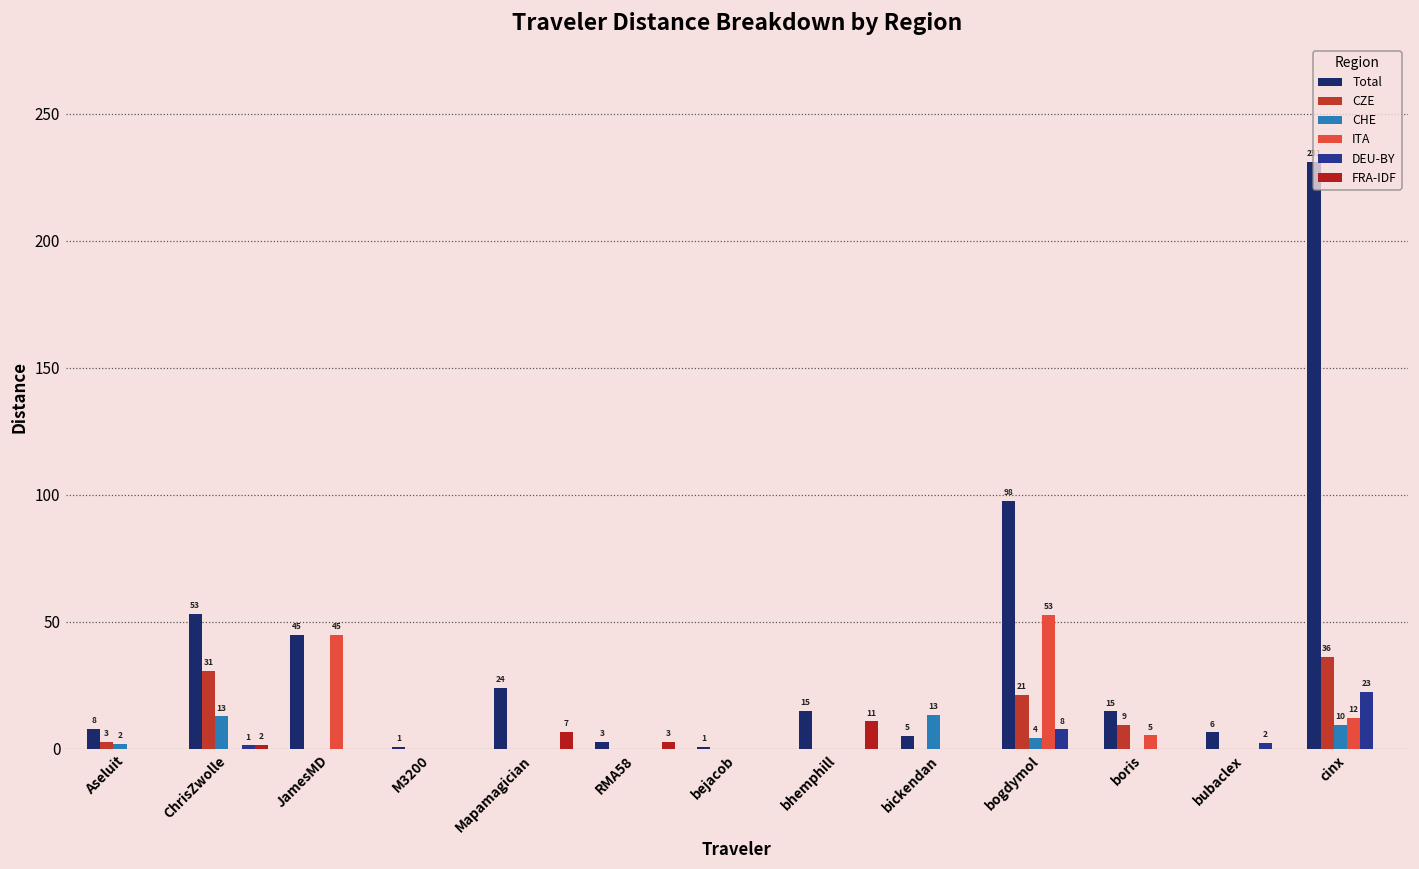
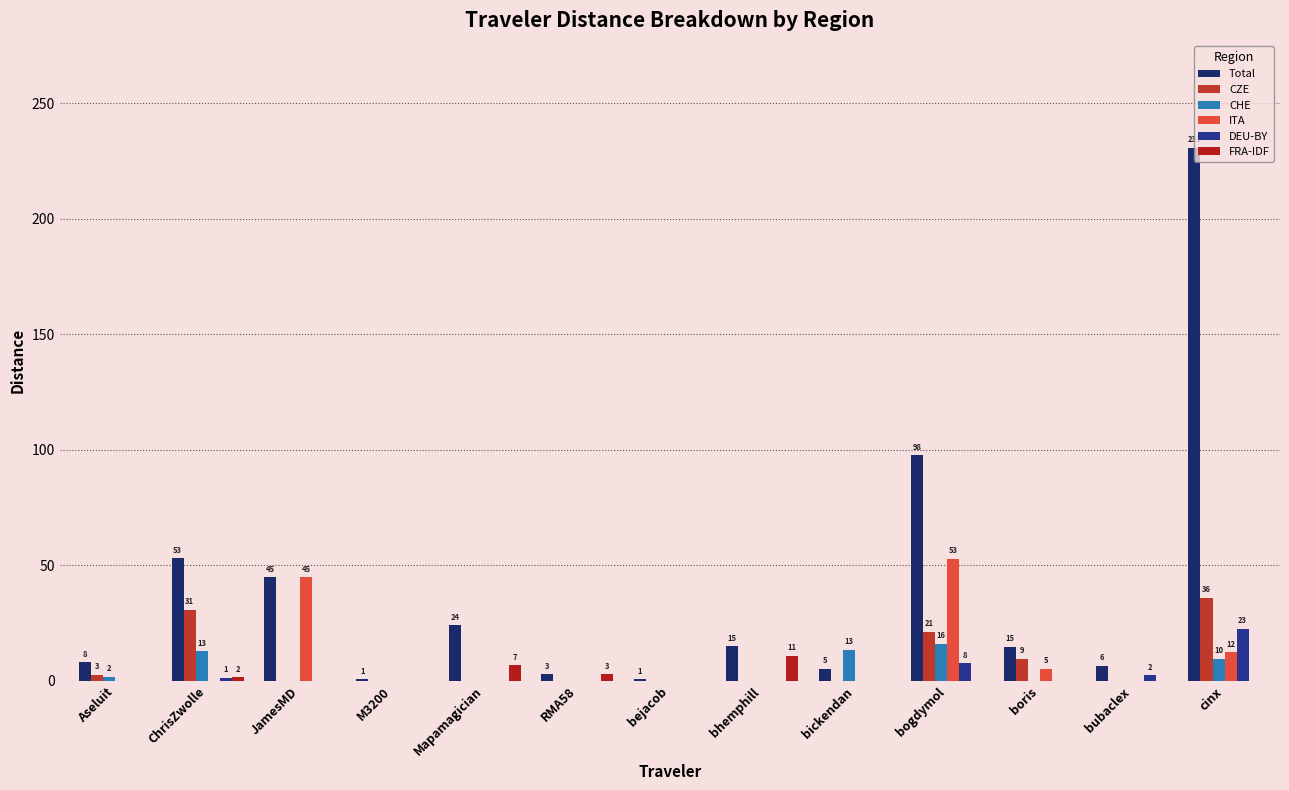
CHE, bogdymol: 4 -> 16
